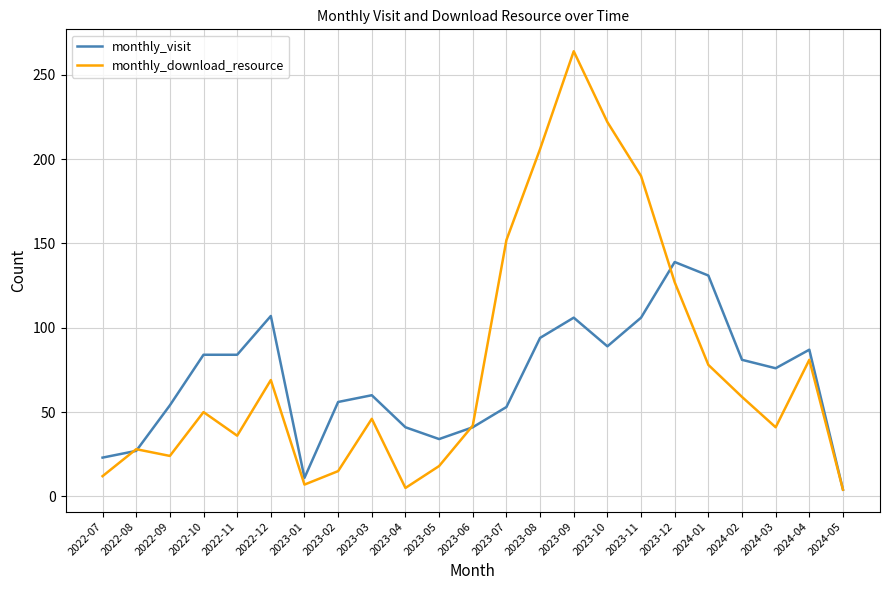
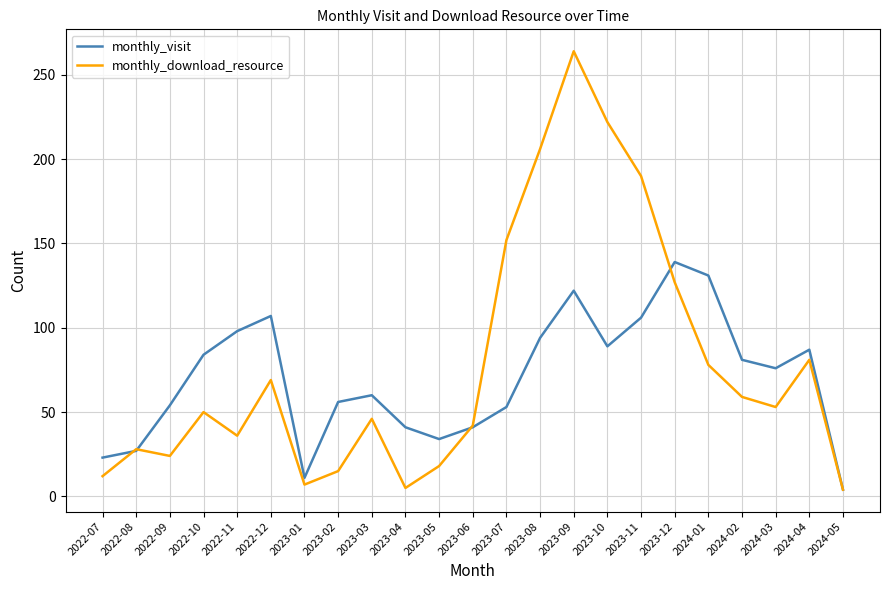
monthly_visit, 2022-11: 84 -> 98
monthly_visit, 2023-09: 106 -> 122
monthly_download_resource, 2024-03: 41 -> 53
